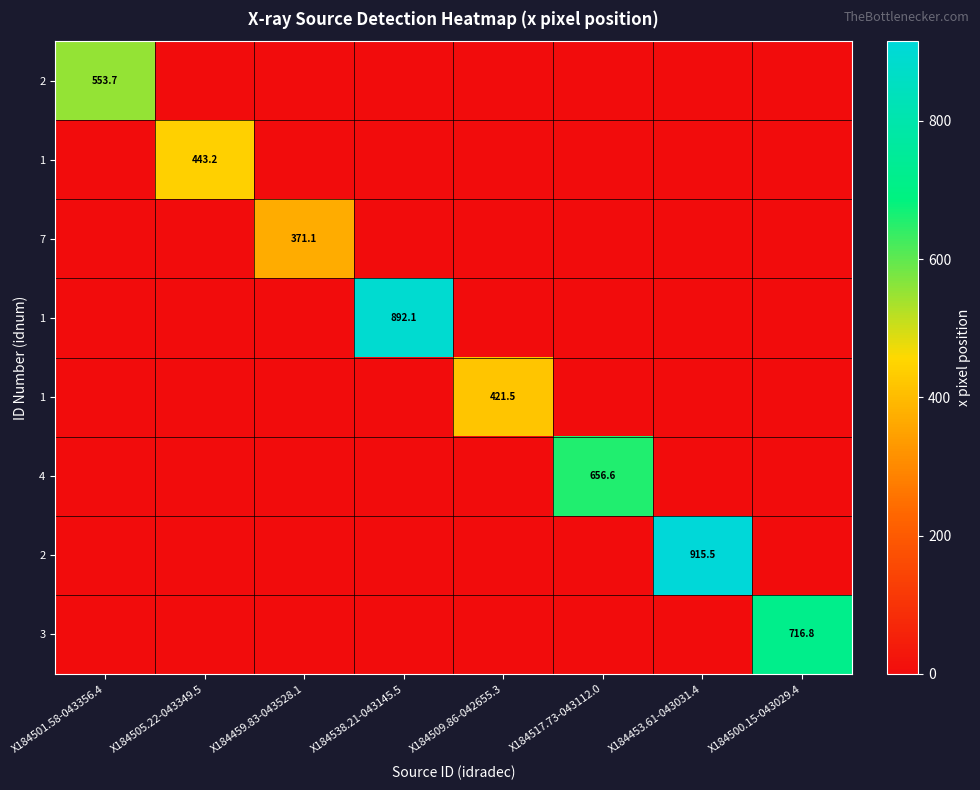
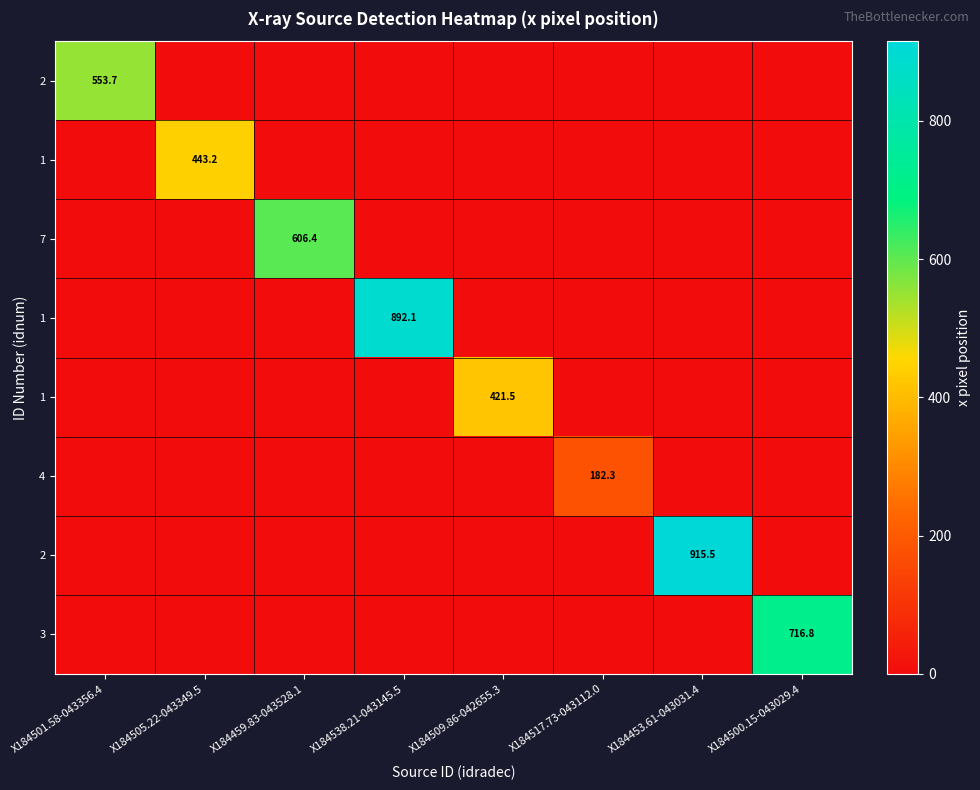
7, X184459.83-043528.1: 371.1 -> 606.4
4, X184517.73-043112.0: 656.6 -> 182.3
